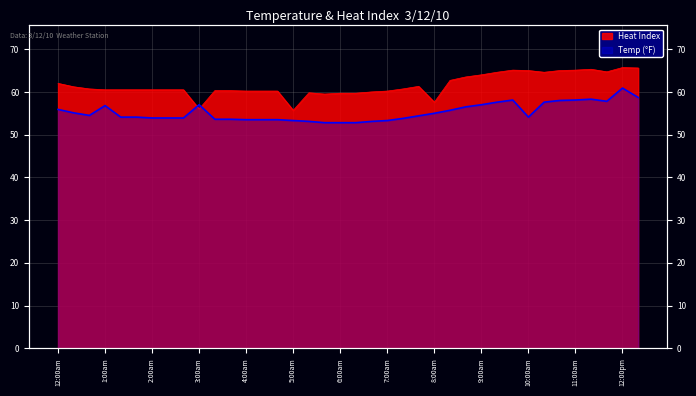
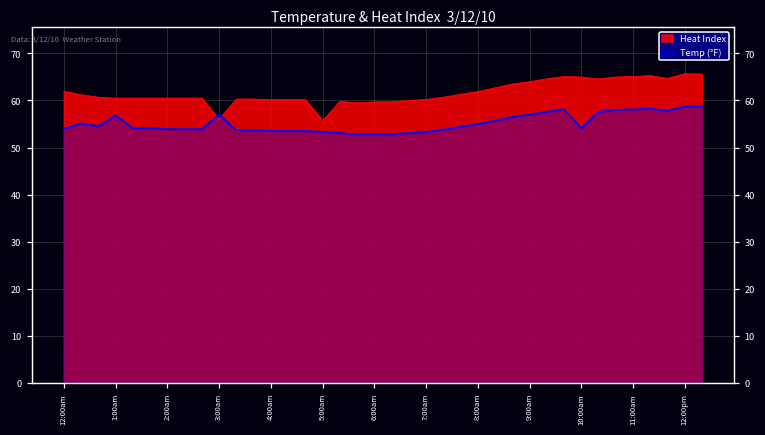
Temp (°F), 12:00am: 56 -> 54
Heat Index, 8:00am: 58 -> 62
Temp (°F), 12:00pm: 61 -> 59
